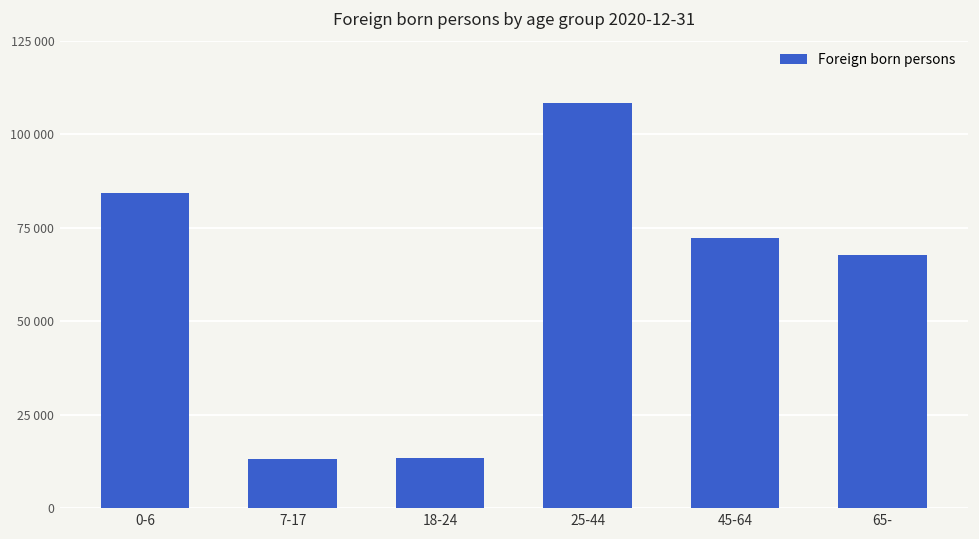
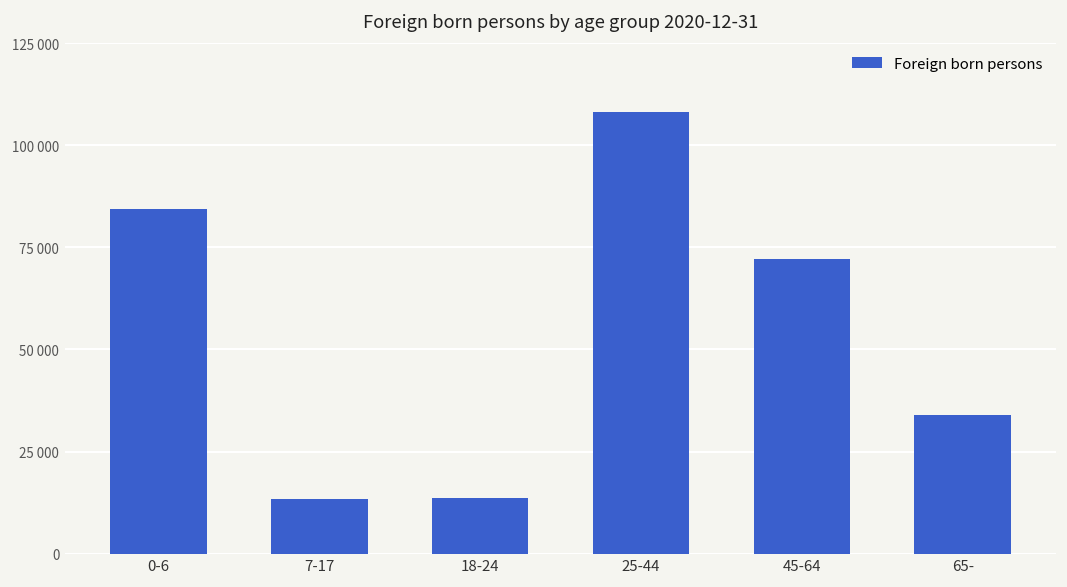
65-: 68000 -> 34000
